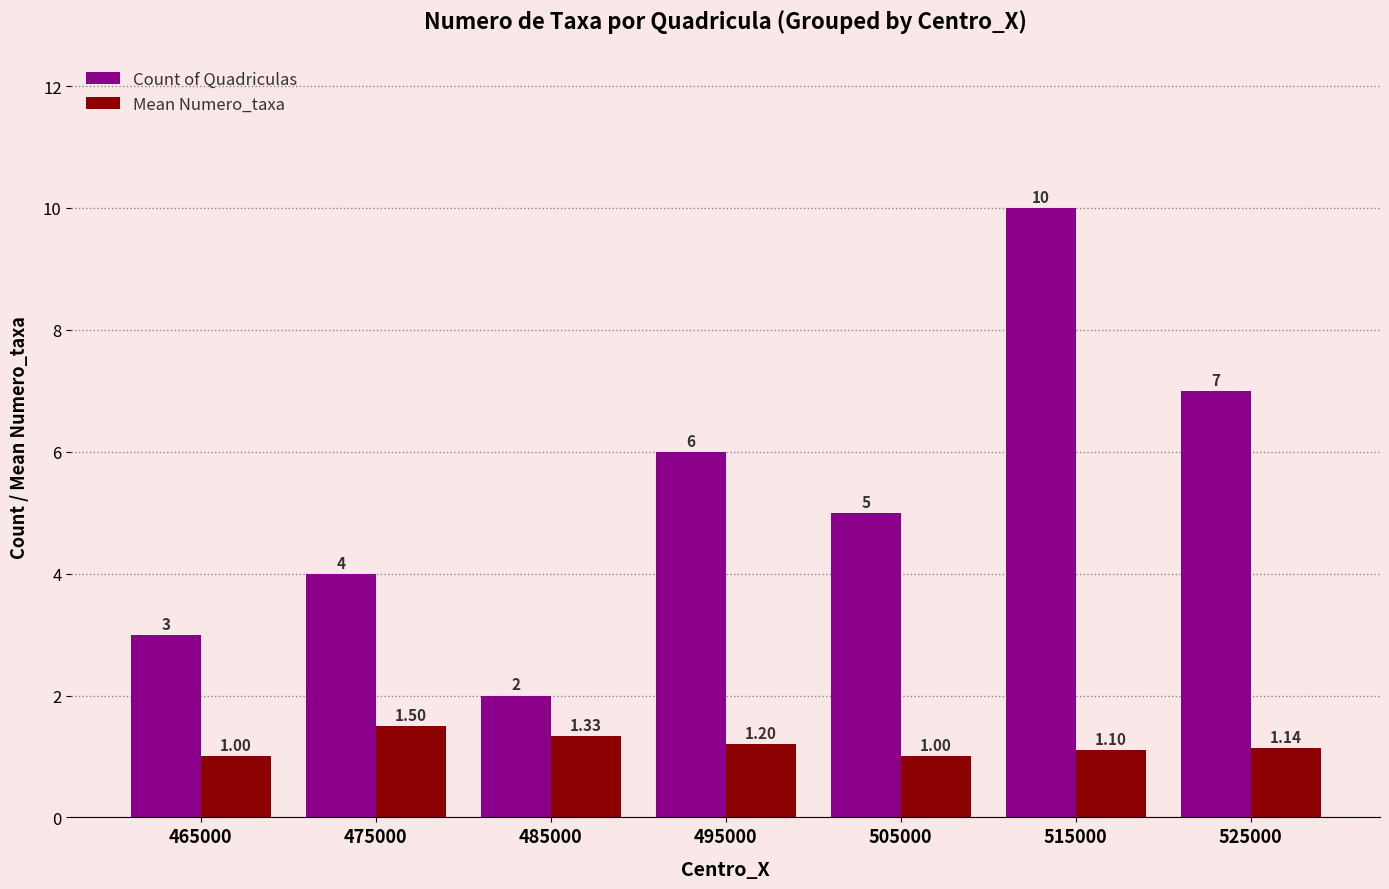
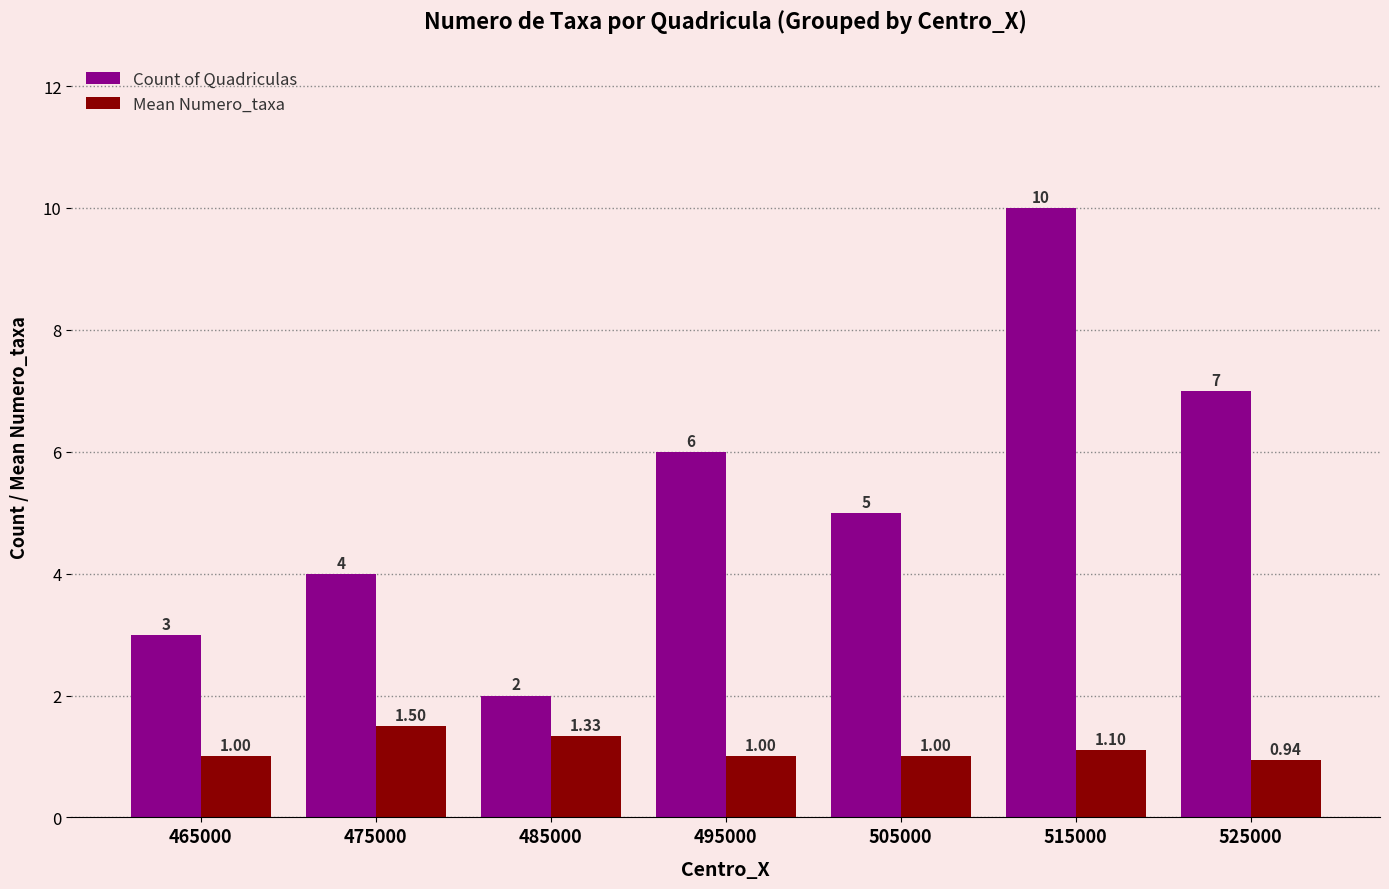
Mean Numero_taxa, 495000: 1.20 -> 1.00
Mean Numero_taxa, 525000: 1.14 -> 0.94
